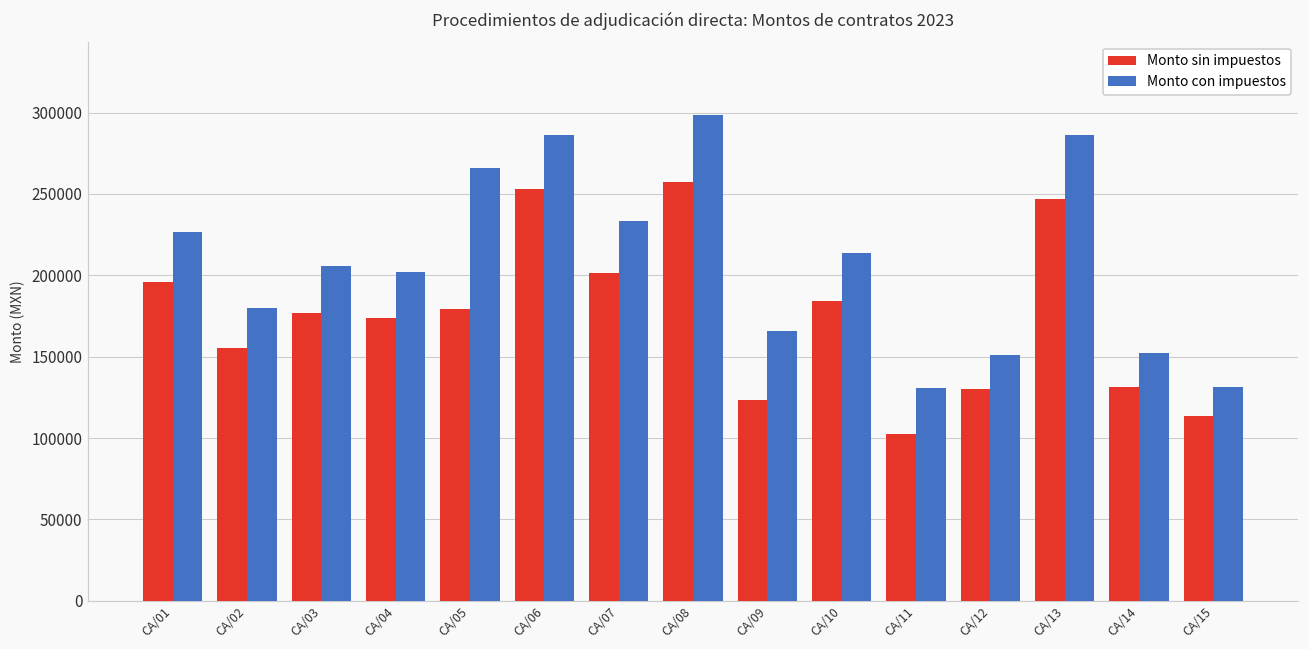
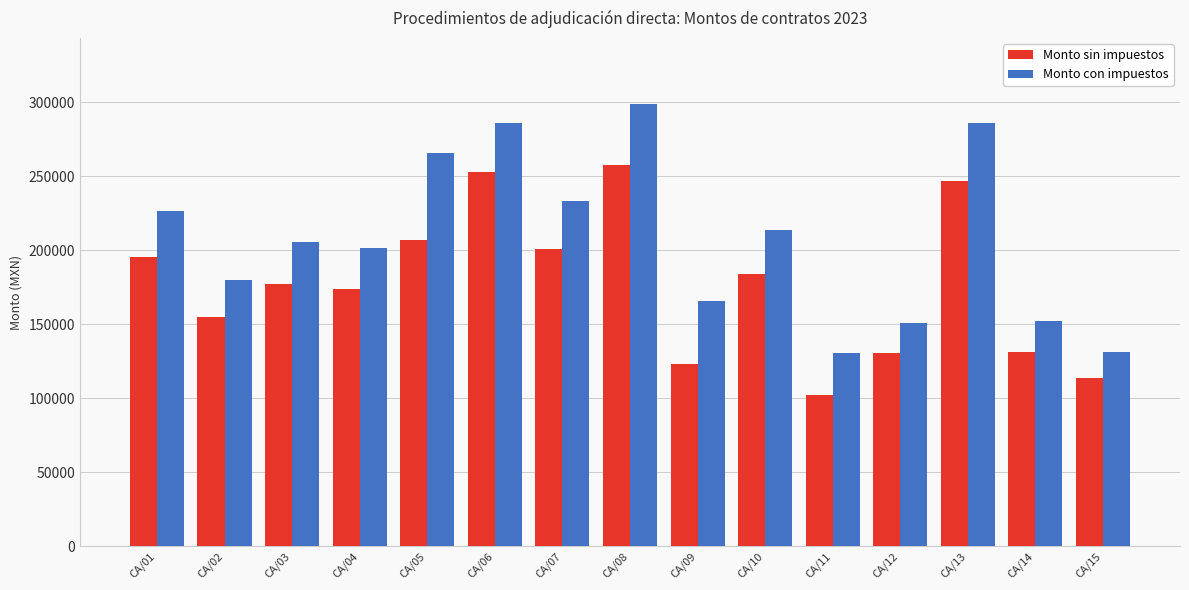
Monto sin impuestos, CA/05: 179000 -> 207000
